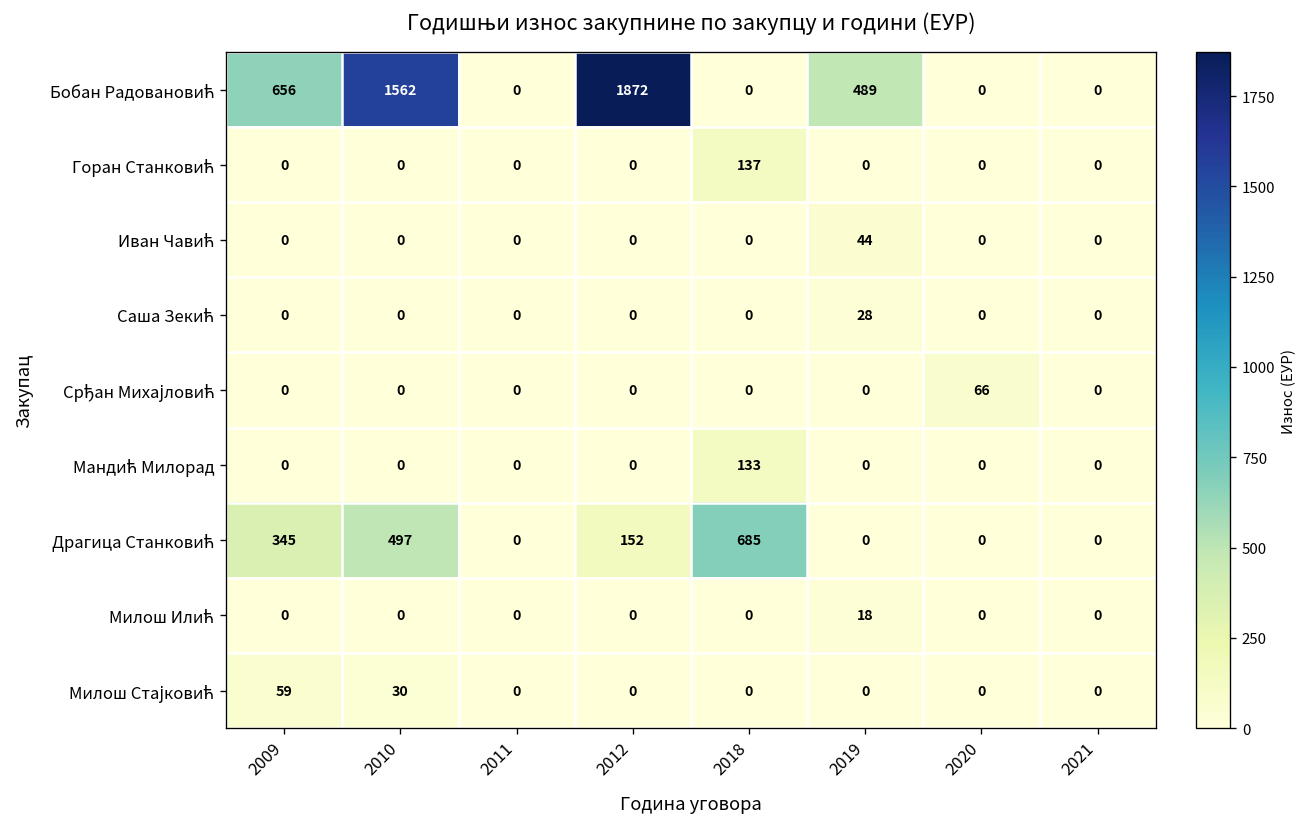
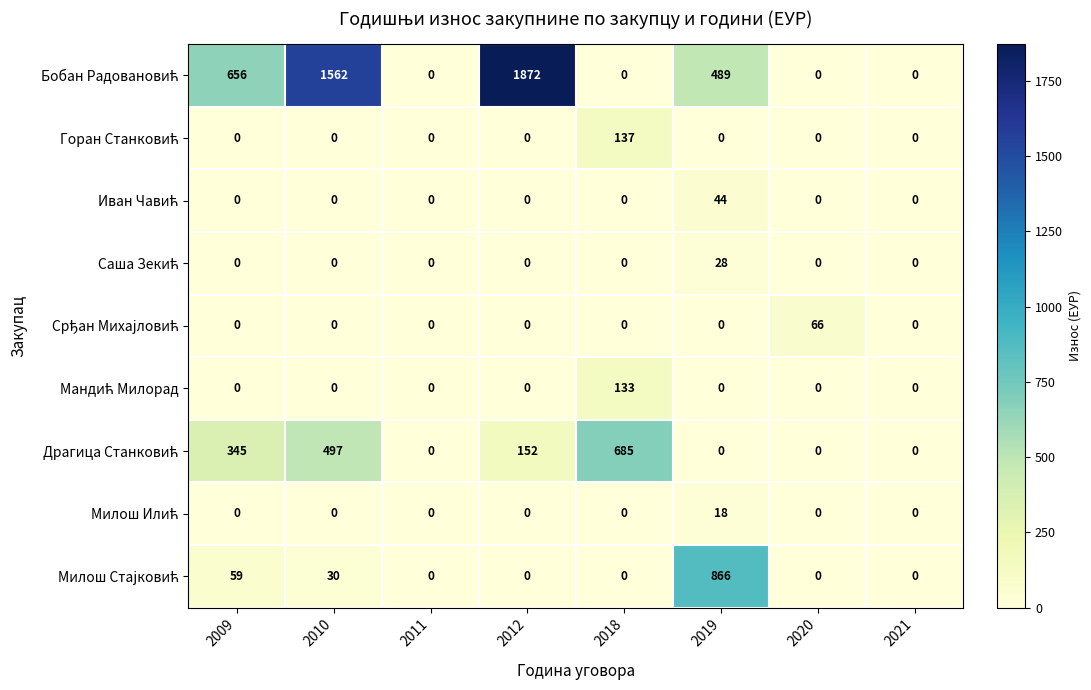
Милош Стајковић, 2019: 0 -> 866
